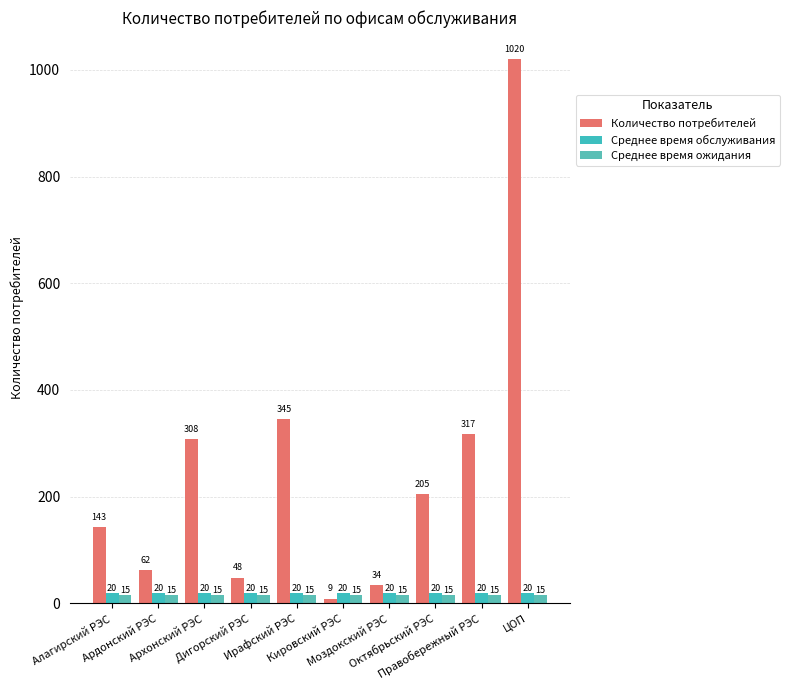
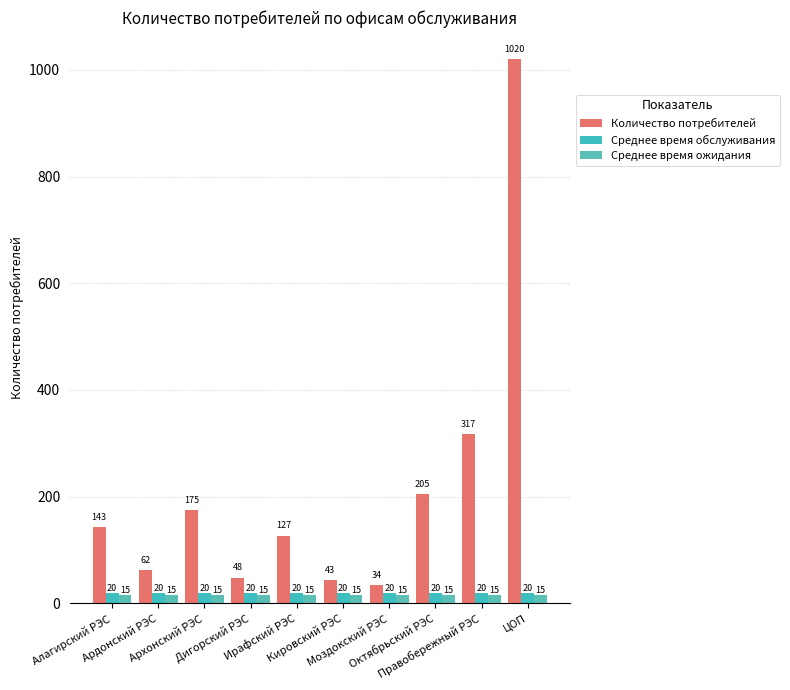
Количество потребителей, Архонский РЭС: 308 -> 175
Количество потребителей, Ирафский РЭС: 345 -> 127
Количество потребителей, Кировский РЭС: 9 -> 43
